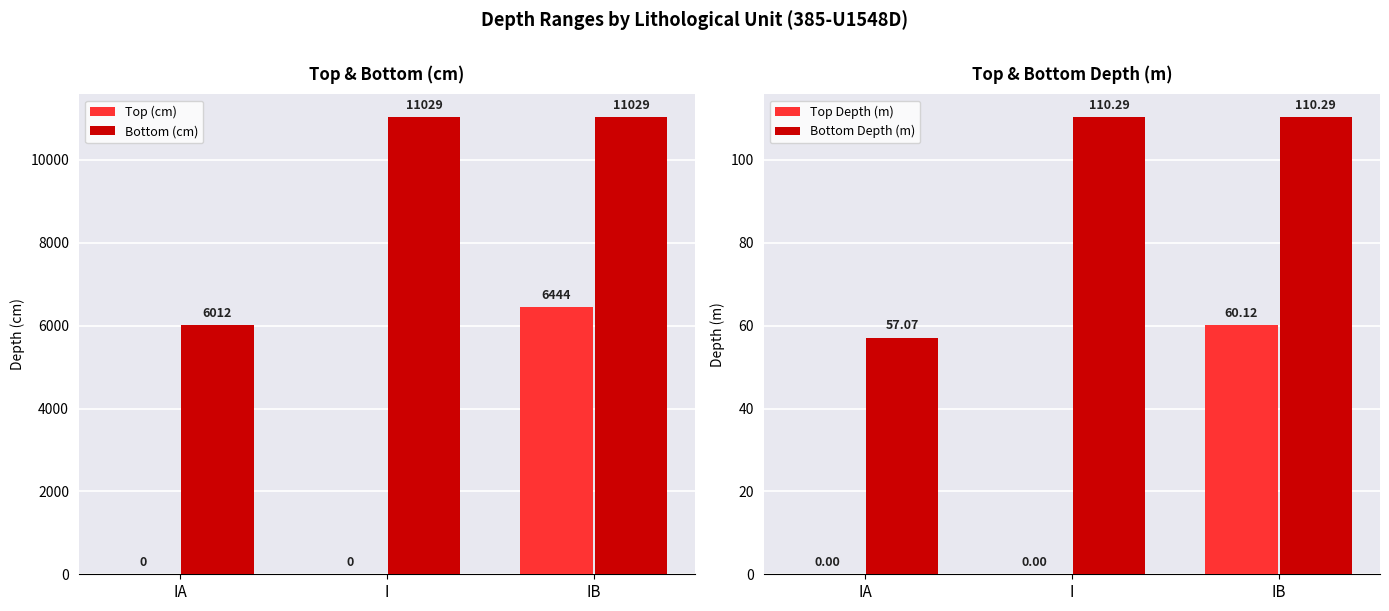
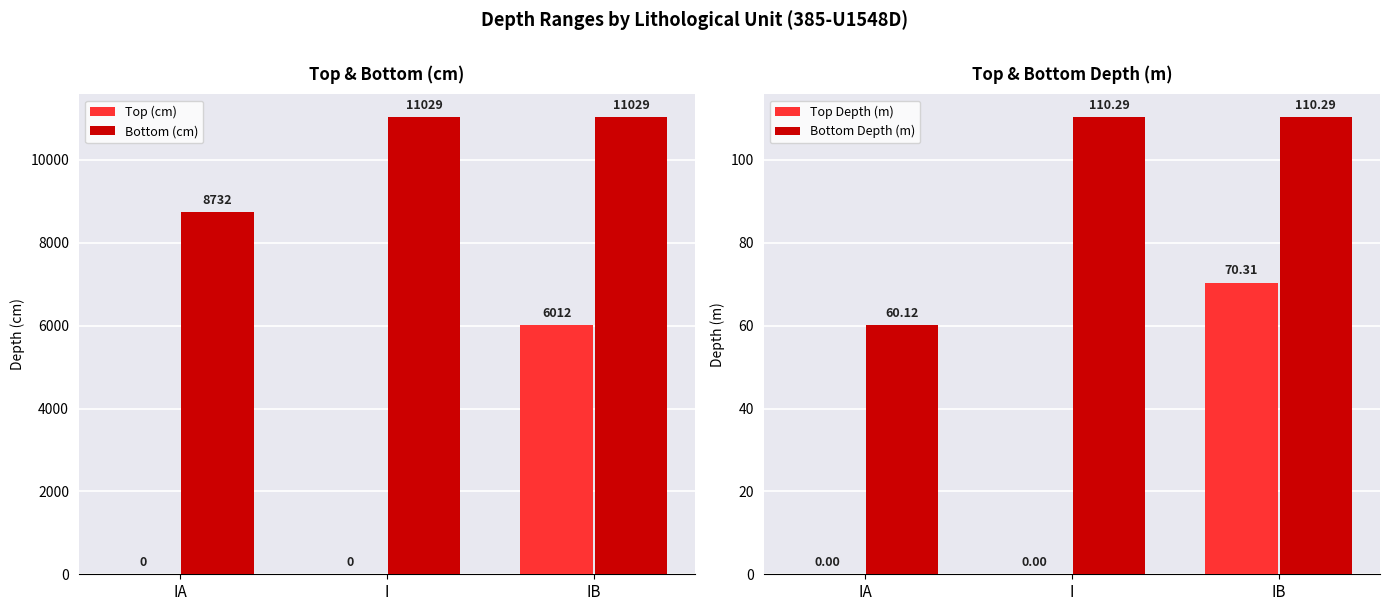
Top & Bottom (cm), Bottom (cm), IA: 6012 -> 8732
Top & Bottom (cm), Top (cm), IB: 6444 -> 6012
Top & Bottom Depth (m), Bottom Depth (m), IA: 57.07 -> 60.12
Top & Bottom Depth (m), Top Depth (m), IB: 60.12 -> 70.31
